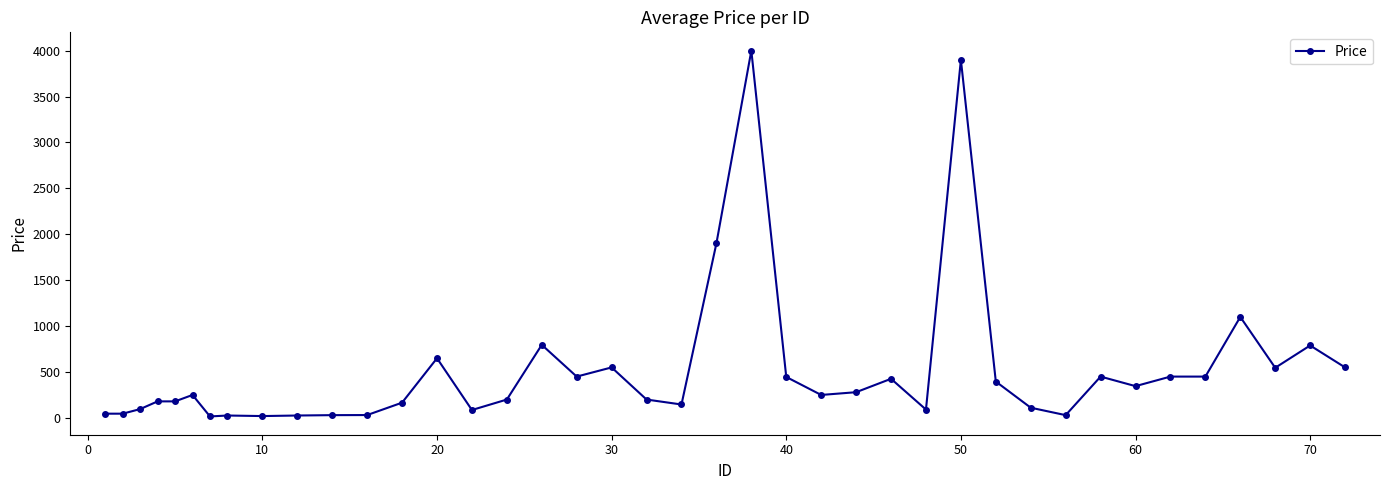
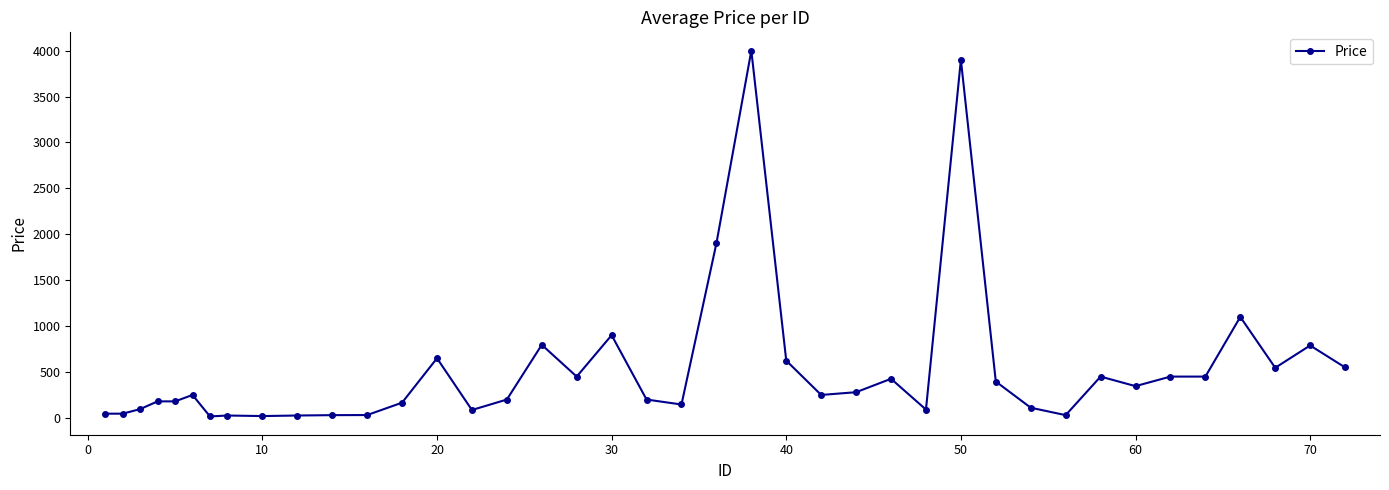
30: 500 -> 900
40: 400 -> 600
